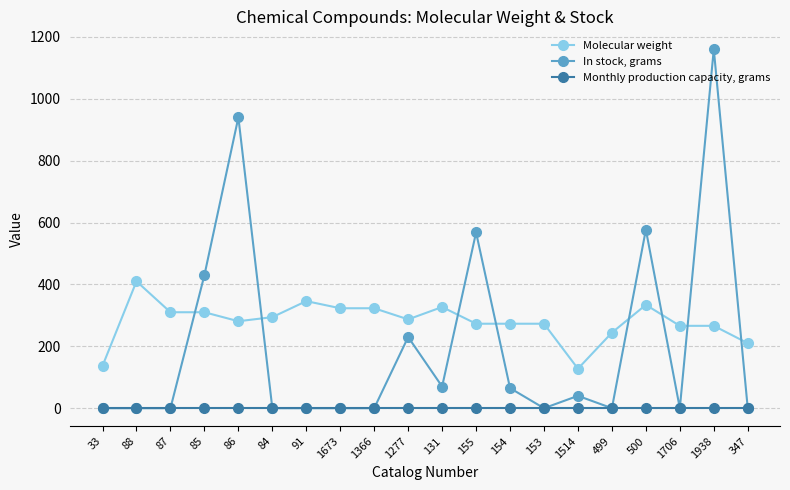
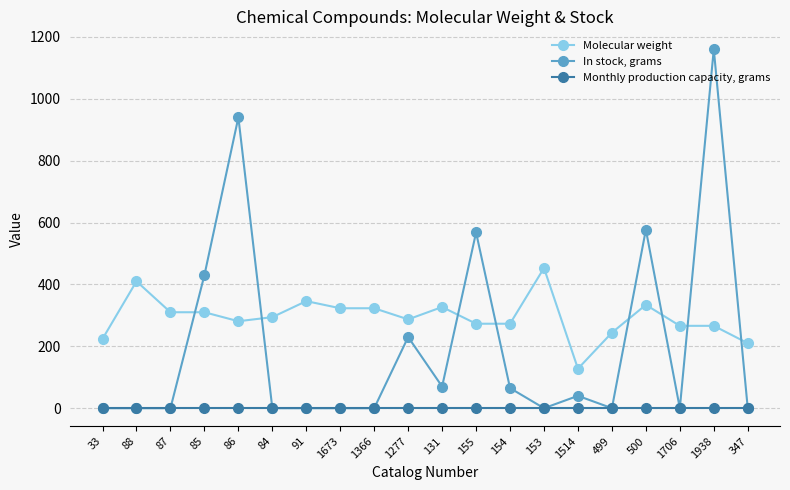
Molecular weight, 33: 140 -> 220
Molecular weight, 153: 270 -> 450
